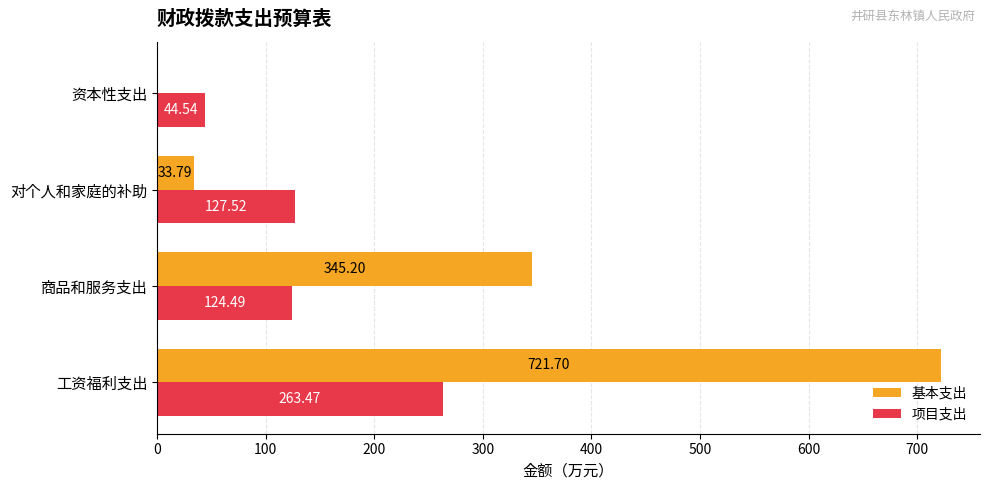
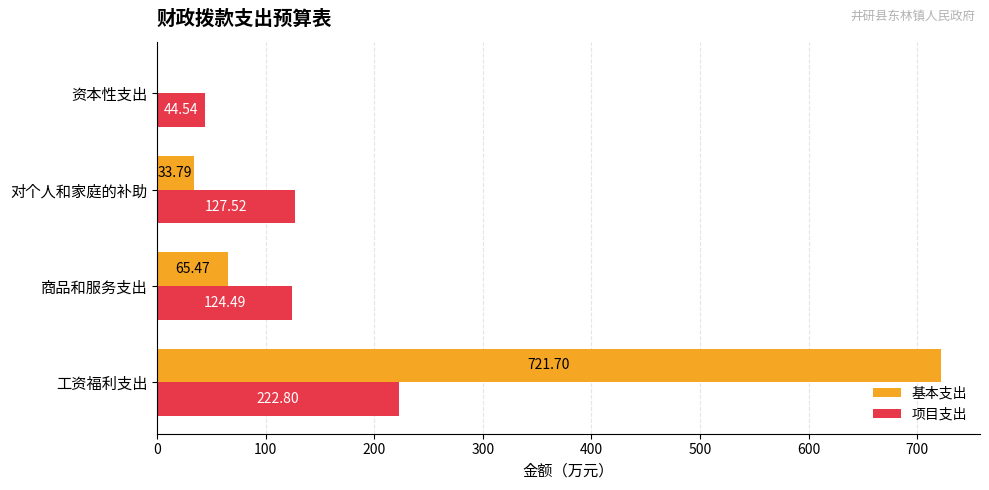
基本支出, 商品和服务支出: 345.20 -> 65.47
项目支出, 工资福利支出: 263.47 -> 222.80
